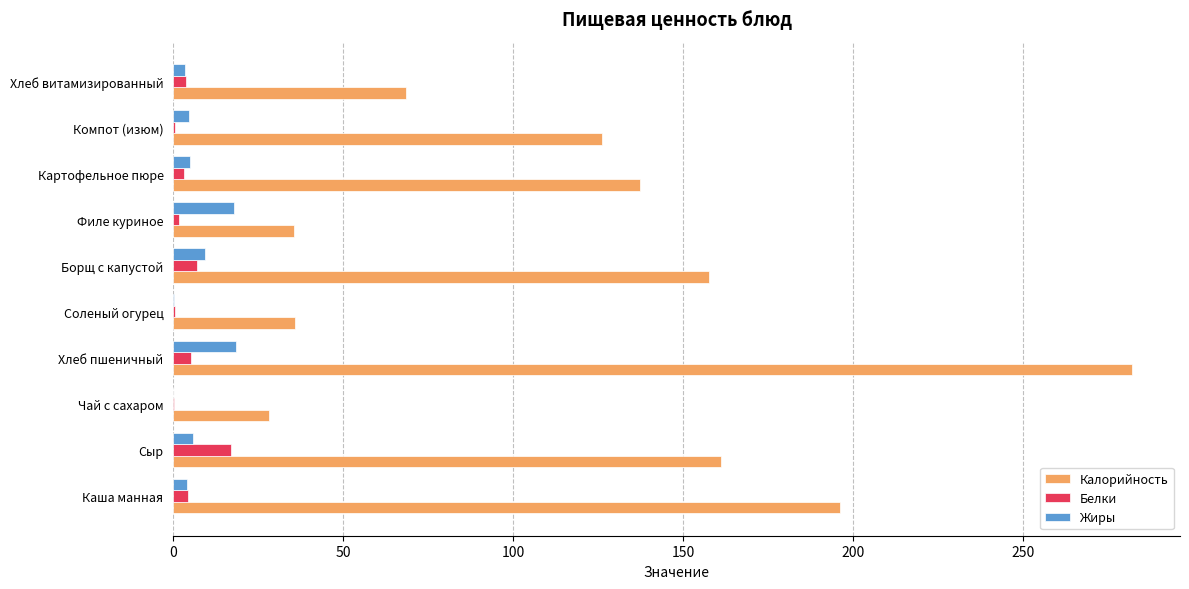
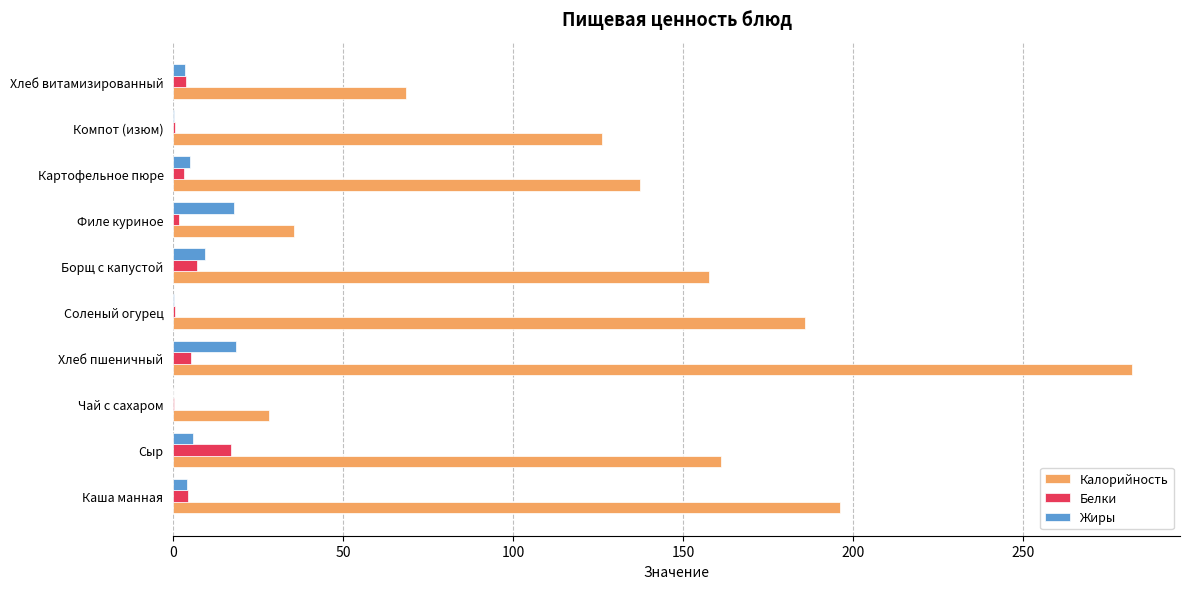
Жиры, Компот (изюм): 5 -> 0
Калорийность, Соленый огурец: 36 -> 186
